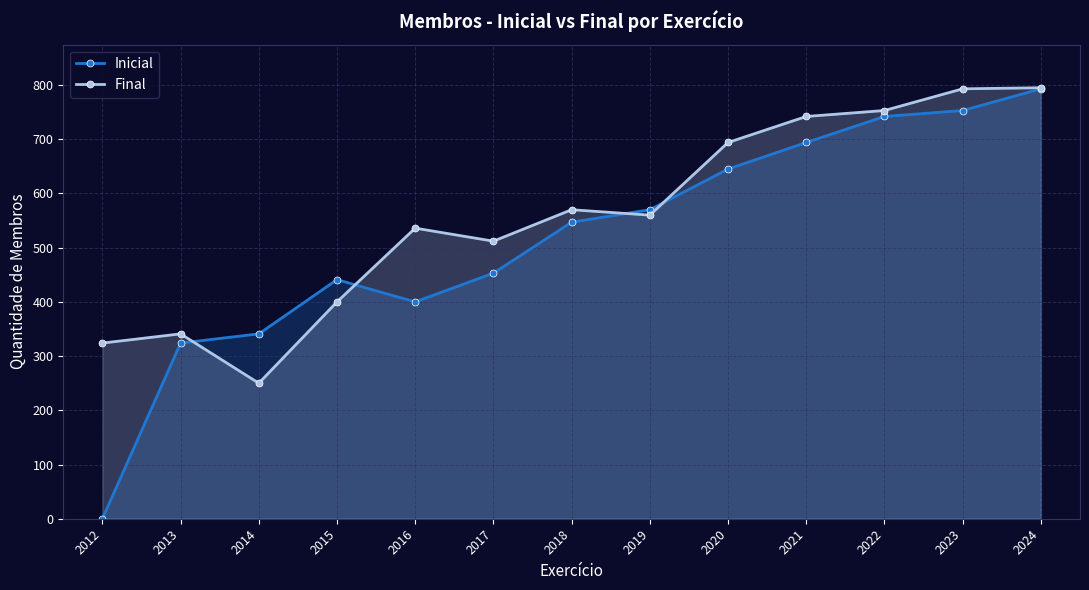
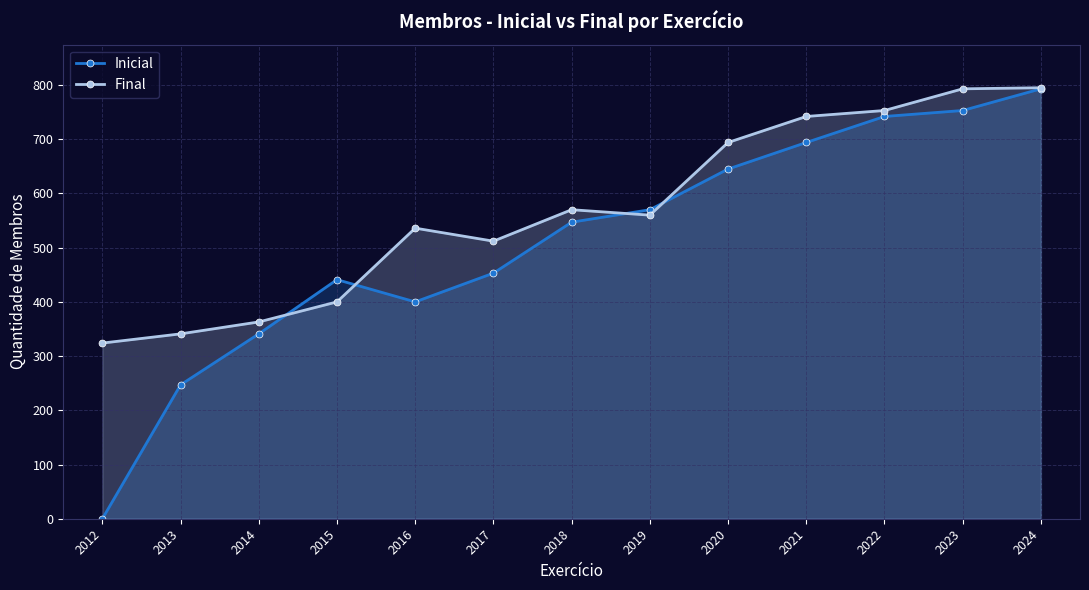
Inicial, 2013: 320 -> 250
Final, 2014: 250 -> 360
